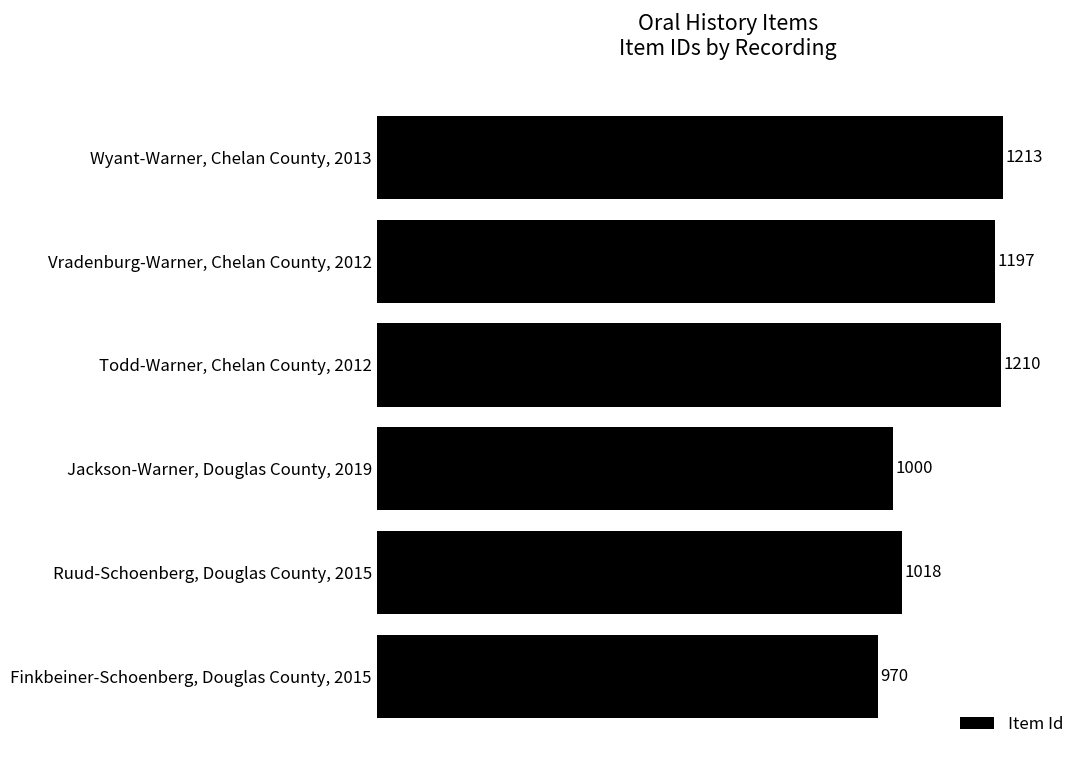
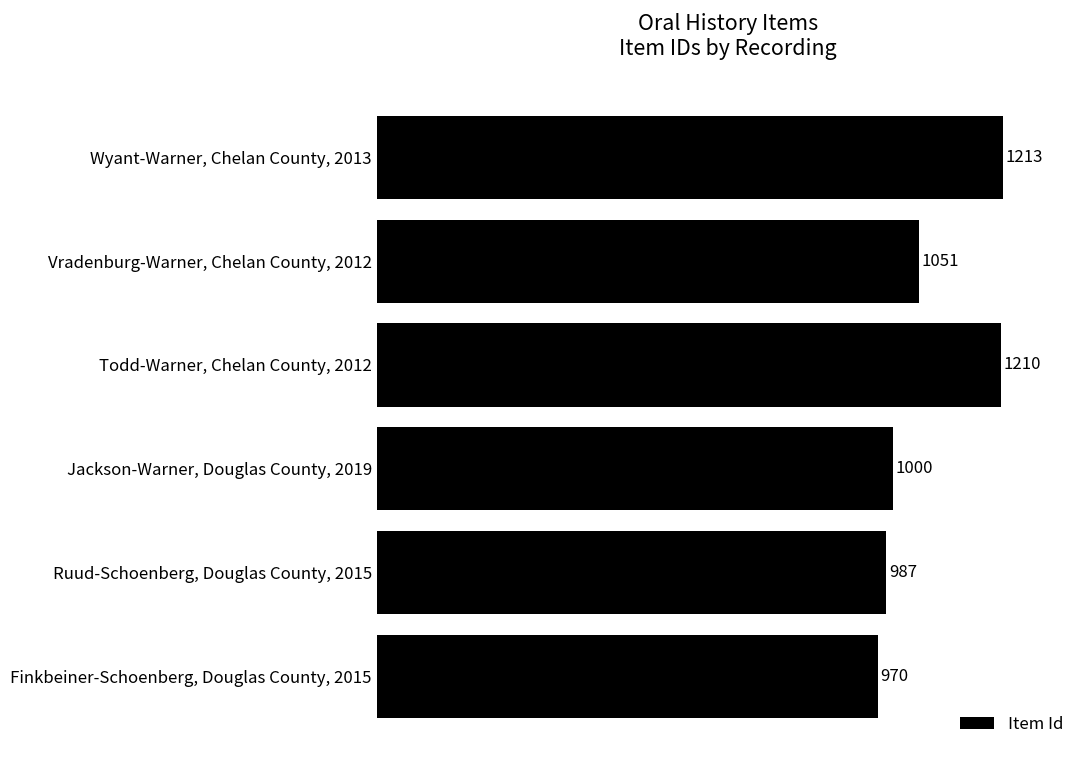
Vradenburg-Warner, Chelan County, 2012: 1197 -> 1051
Ruud-Schoenberg, Douglas County, 2015: 1018 -> 987
